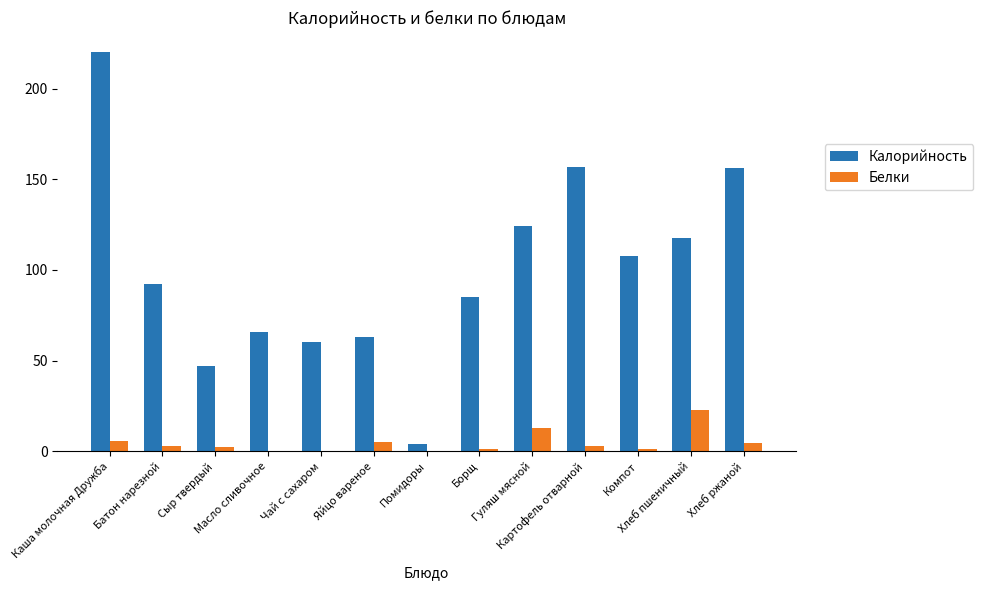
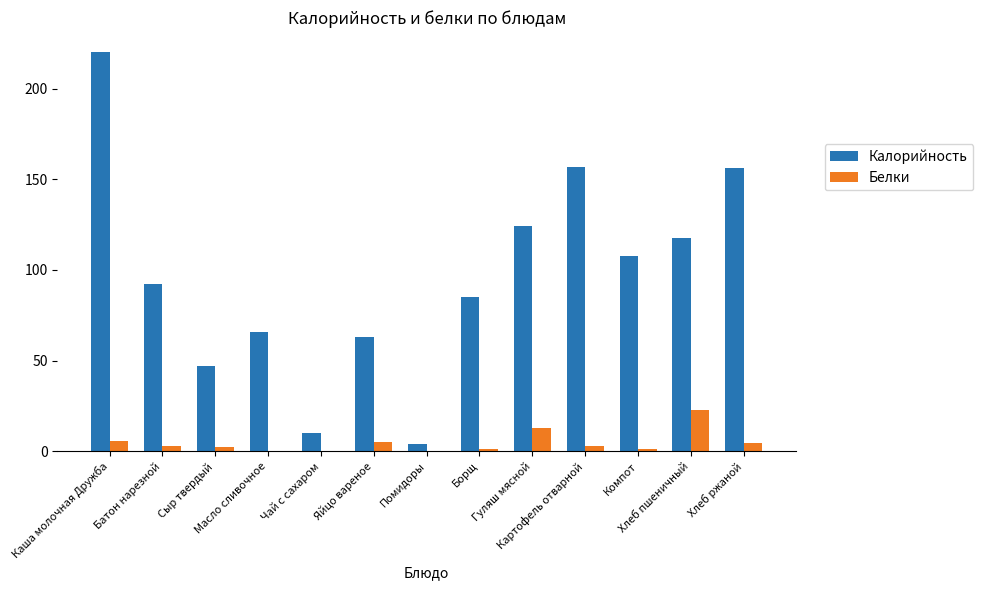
Калорийность, Чай с сахаром: 60 -> 10
